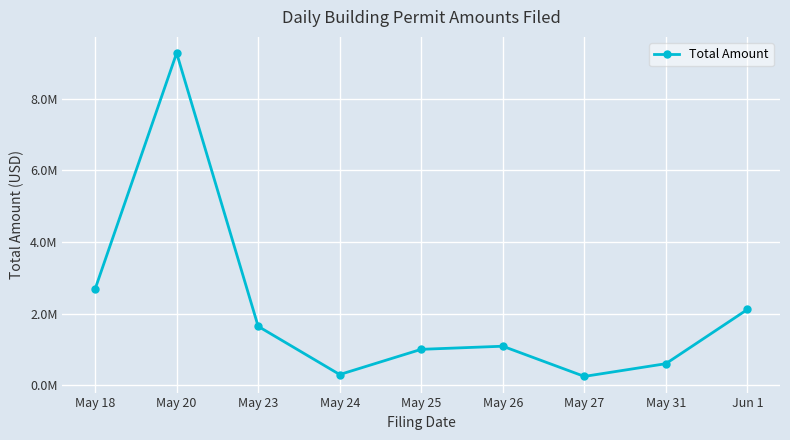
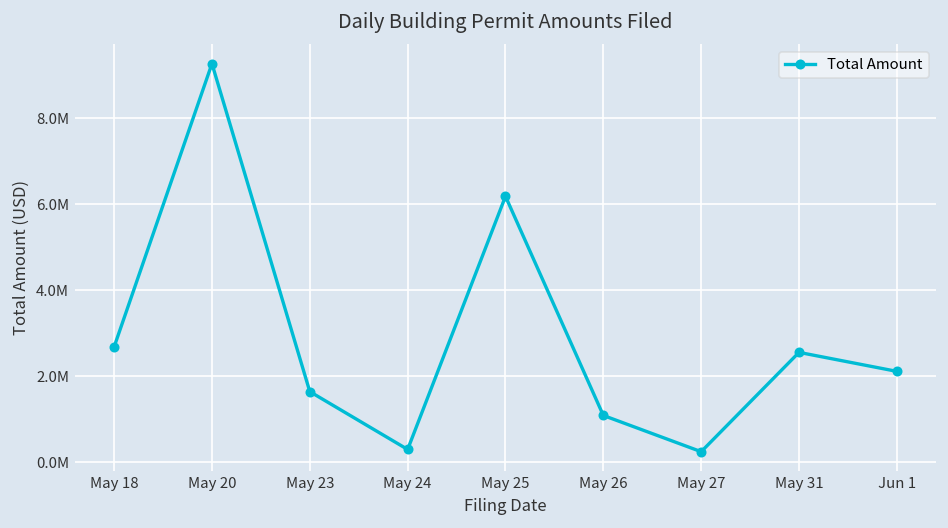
May 25: 1000000 -> 6200000
May 31: 600000 -> 2600000
